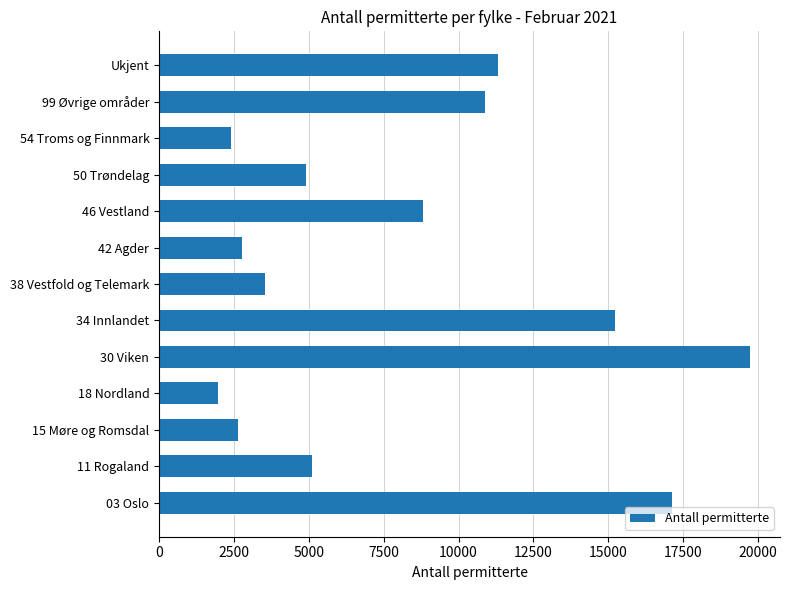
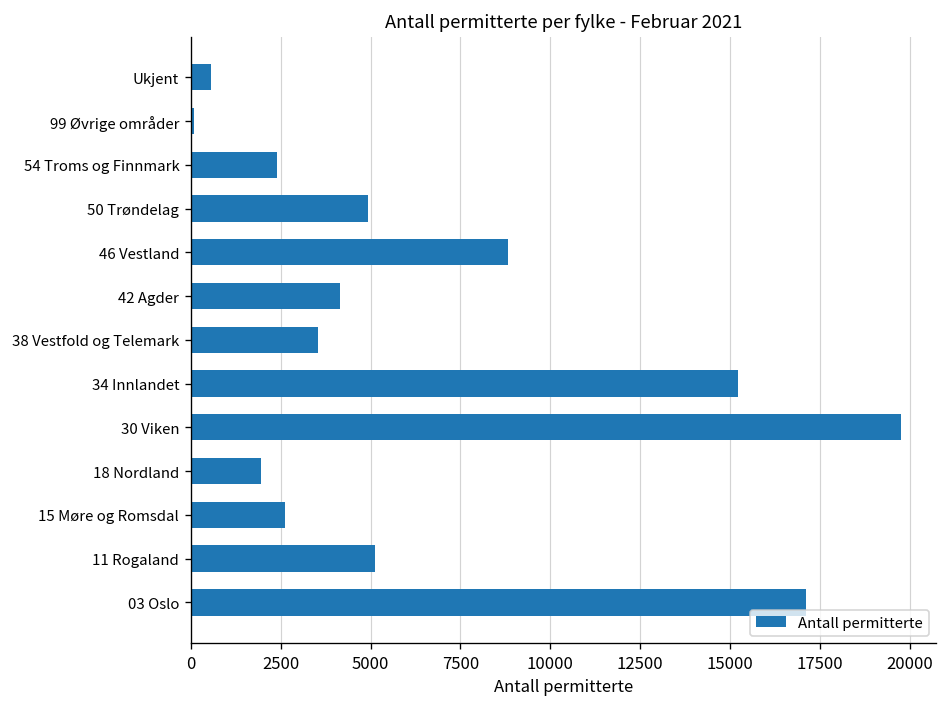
Ukjent: 11300 -> 600
99 Øvrige områder: 10900 -> 100
42 Agder: 2800 -> 4200
